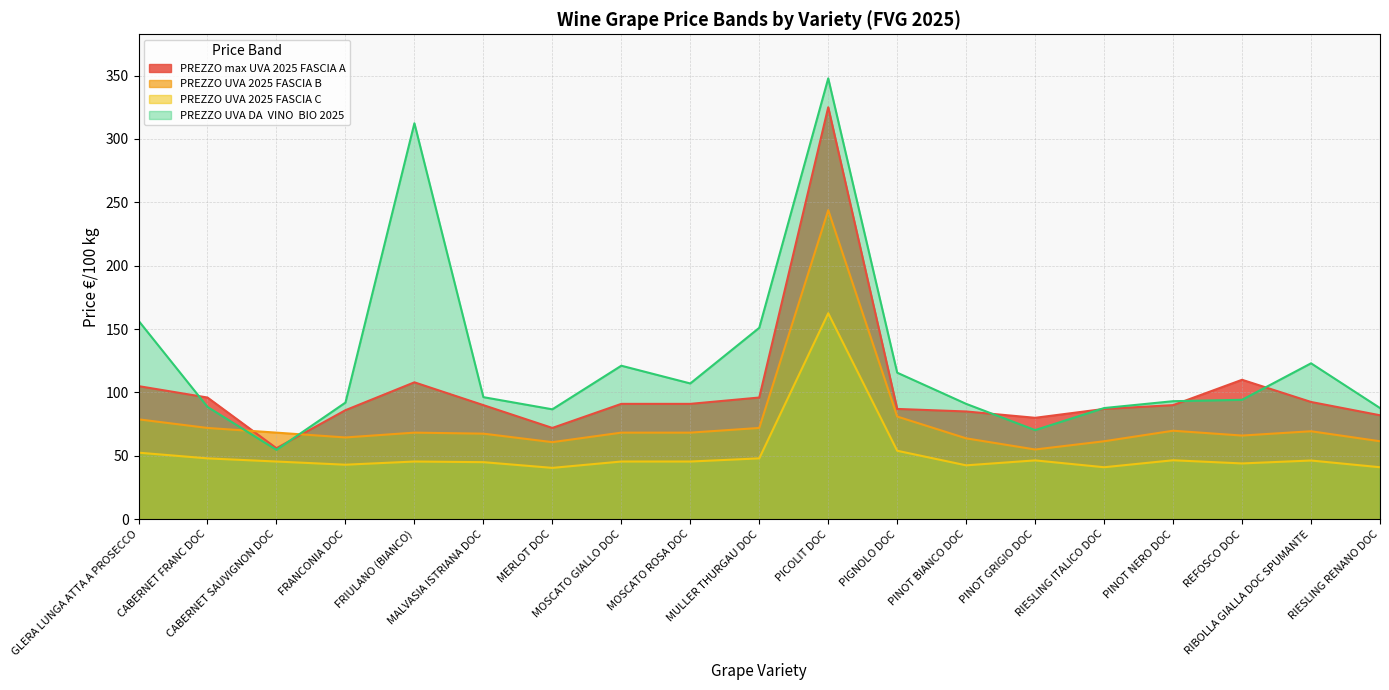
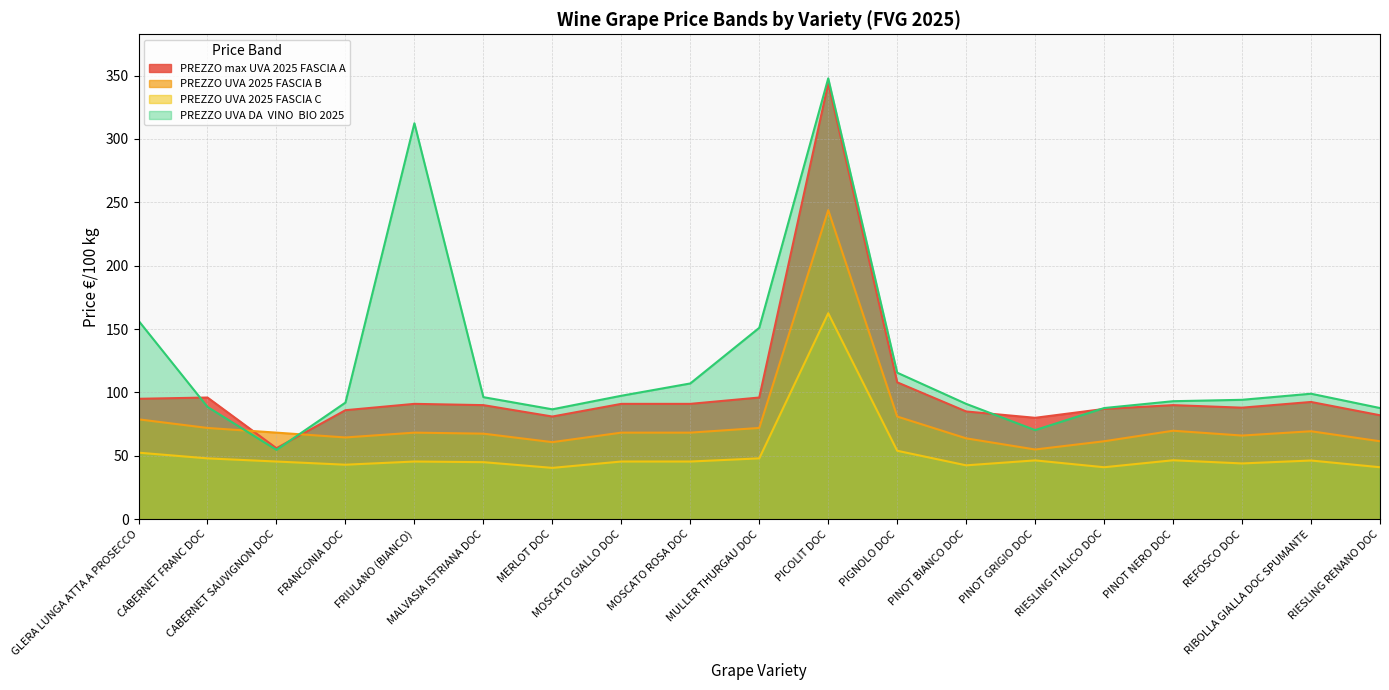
PREZZO max UVA 2025 FASCIA A, GLERA LUNGA ATTA A PROSECCO: 105 -> 95
PREZZO max UVA 2025 FASCIA A, FRIULANO (BIANCO): 108 -> 91
PREZZO max UVA 2025 FASCIA A, MERLOT DOC: 72 -> 81
PREZZO UVA DA VINO BIO 2025, MOSCATO GIALLO DOC: 121 -> 97
PREZZO max UVA 2025 FASCIA A, PICOLIT DOC: 325 -> 344
PREZZO max UVA 2025 FASCIA A, PIGNOLO DOC: 87 -> 108
PREZZO max UVA 2025 FASCIA A, REFOSCO DOC: 110 -> 88
PREZZO UVA DA VINO BIO 2025, RIBOLLA GIALLA DOC SPUMANTE: 123 -> 99
